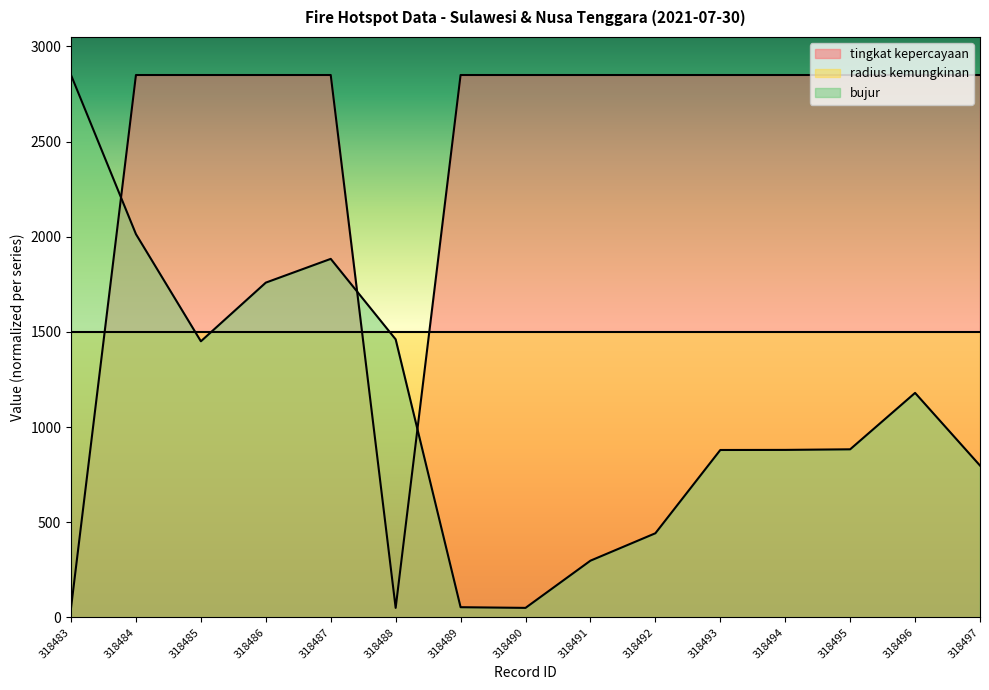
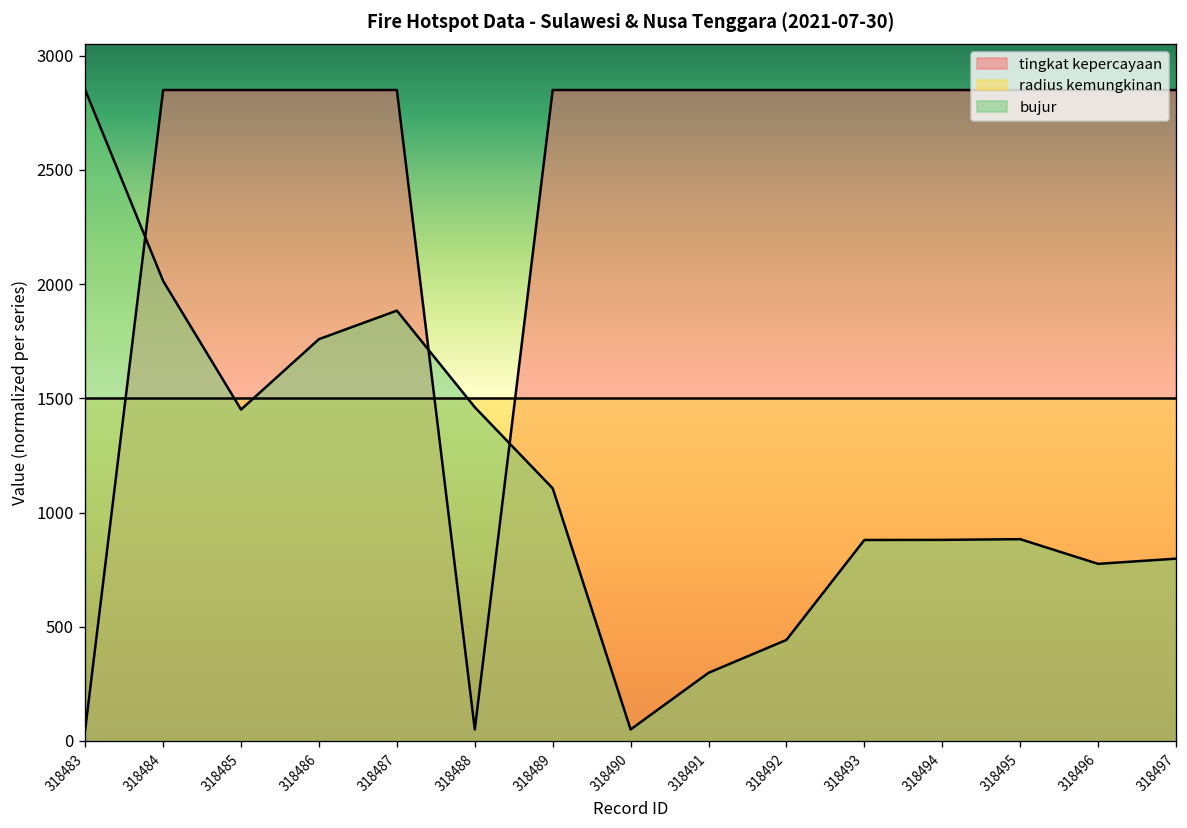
bujur, 318489: 50 -> 1110
bujur, 318496: 1180 -> 780
